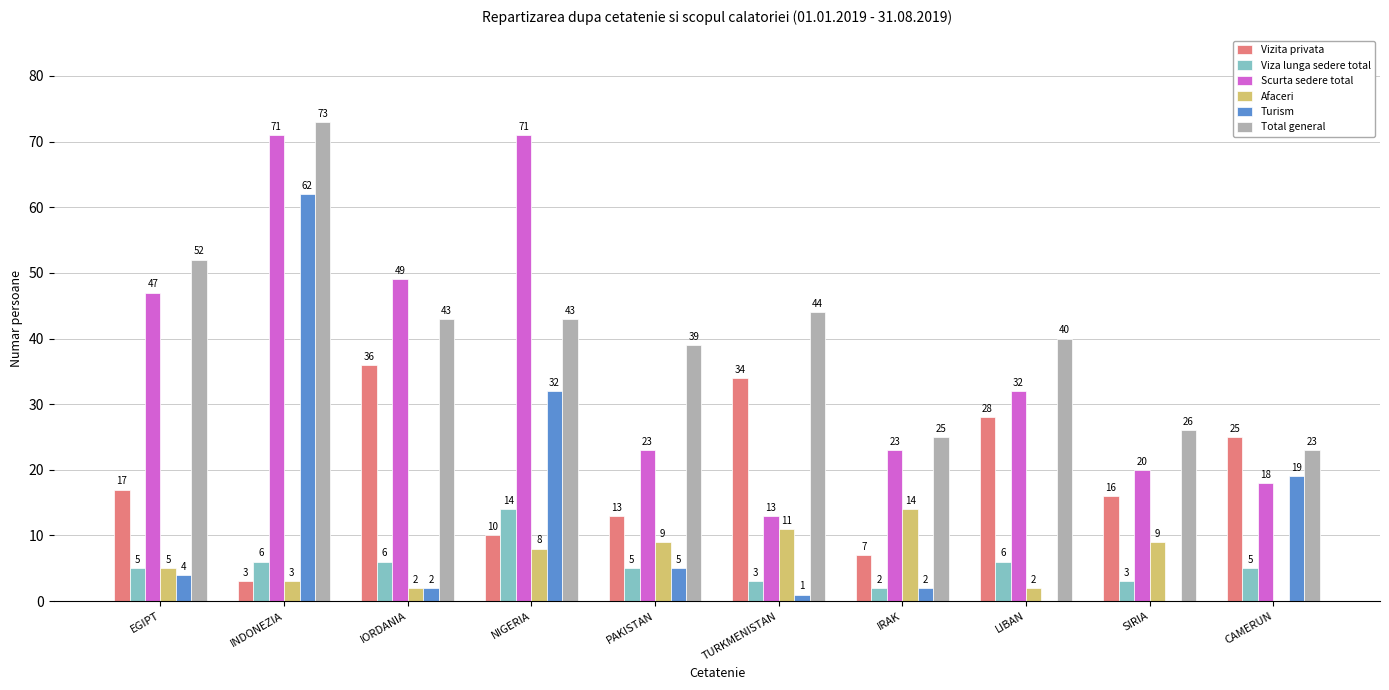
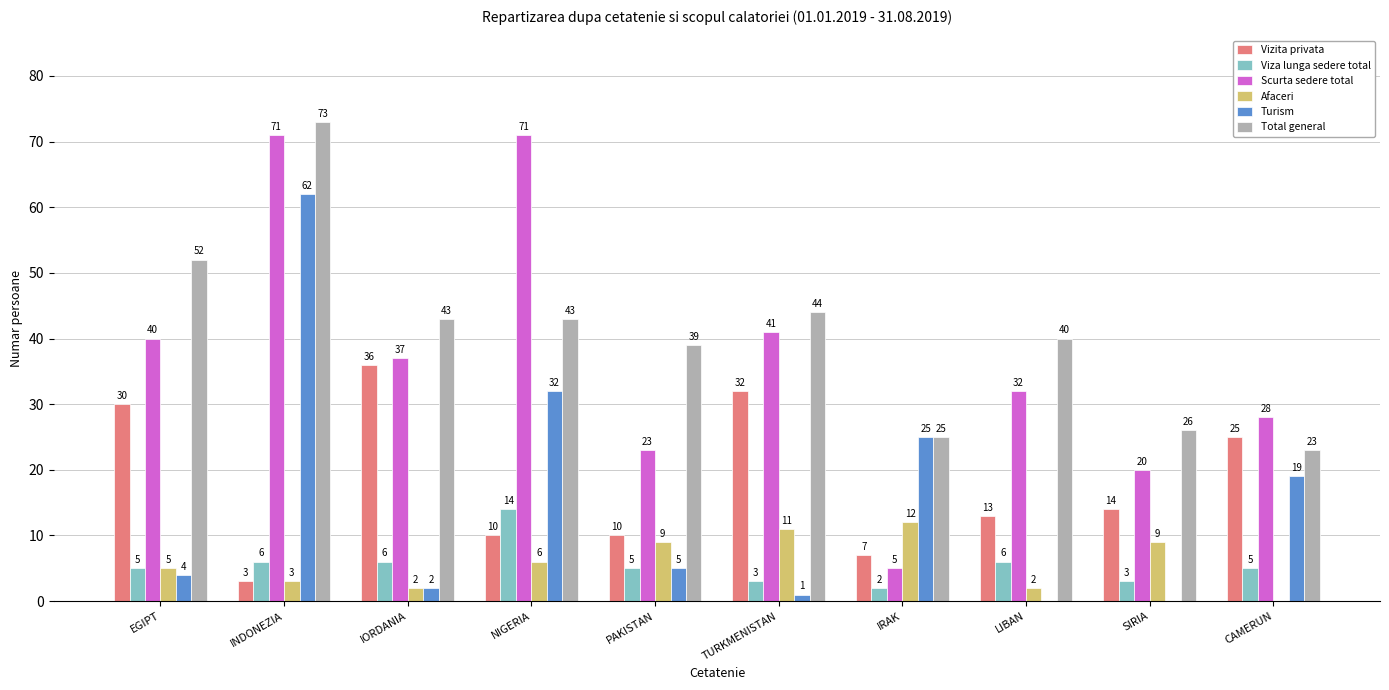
Vizita privata, EGIPT: 17 -> 30
Scurta sedere total, EGIPT: 47 -> 40
Scurta sedere total, IORDANIA: 49 -> 37
Afaceri, NIGERIA: 8 -> 6
Vizita privata, PAKISTAN: 13 -> 10
Vizita privata, TURKMENISTAN: 34 -> 32
Scurta sedere total, TURKMENISTAN: 13 -> 41
Scurta sedere total, IRAK: 23 -> 5
Afaceri, IRAK: 14 -> 12
Turism, IRAK: 2 -> 25
Vizita privata, LIBAN: 28 -> 13
Vizita privata, SIRIA: 16 -> 14
Scurta sedere total, CAMERUN: 18 -> 28
